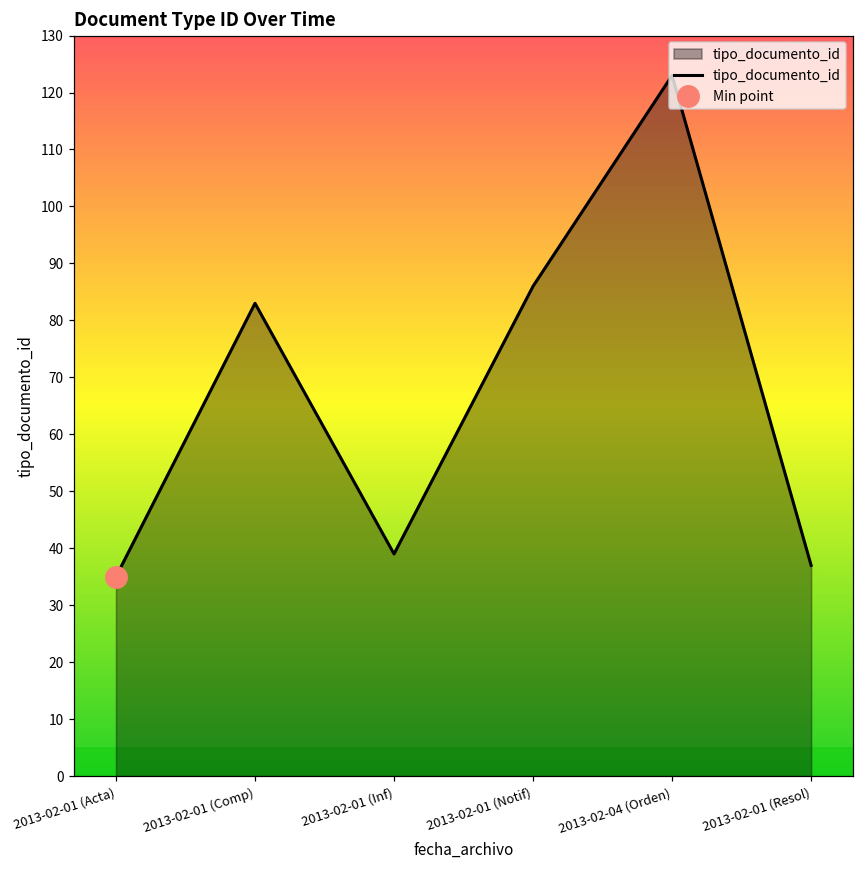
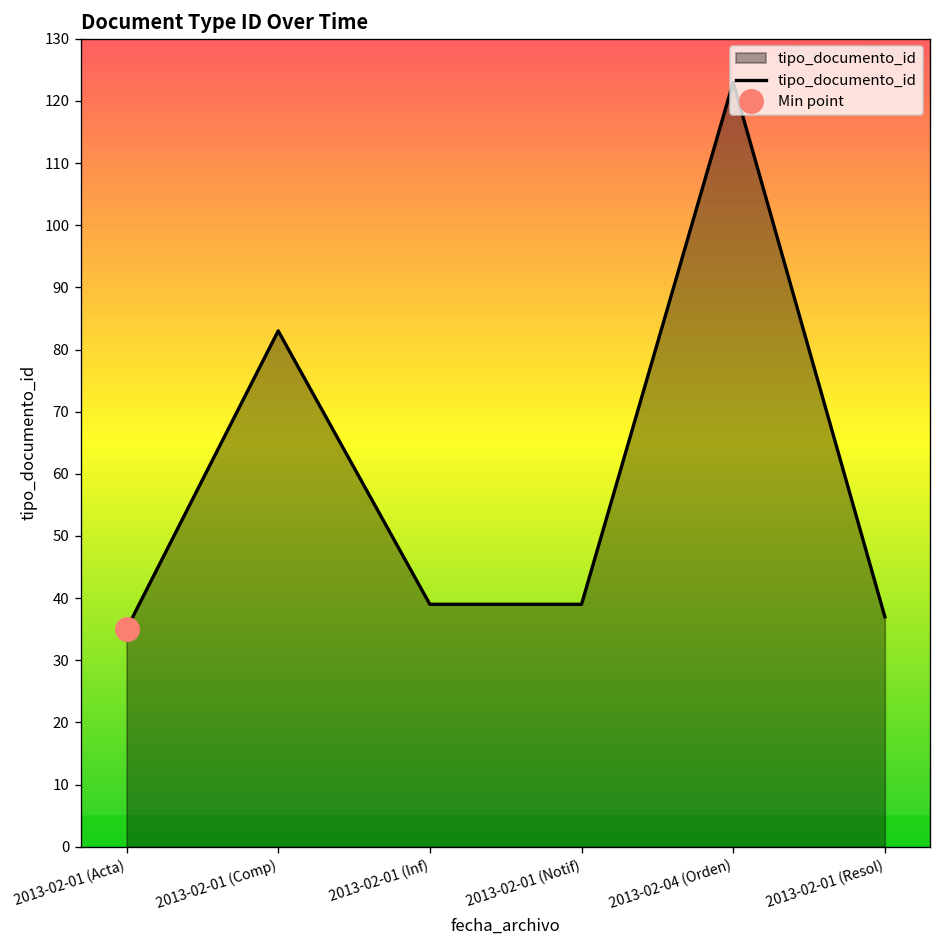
tipo_documento_id, 2013-02-01 (Notif): 86 -> 39
